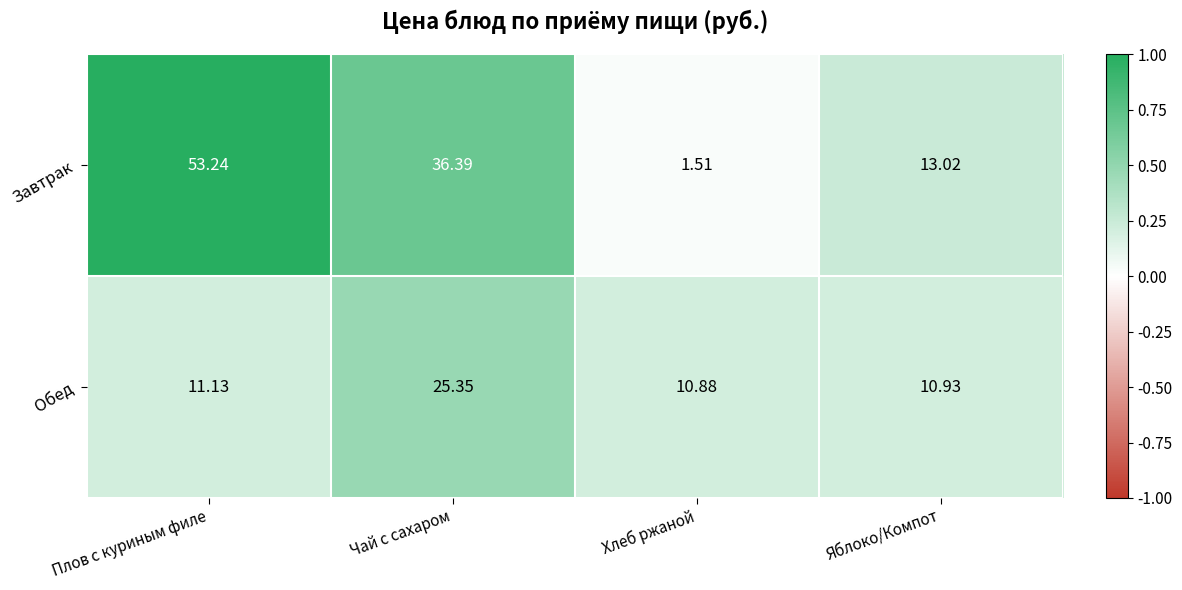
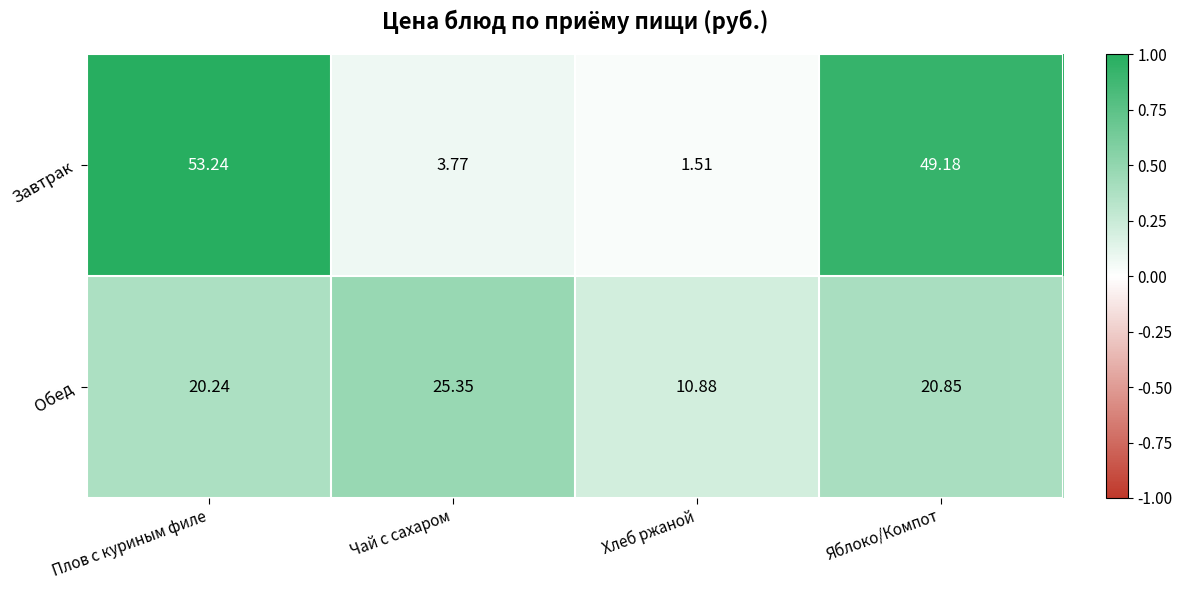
Завтрак, Чай с сахаром: 36.39 -> 3.77
Завтрак, Яблоко/Компот: 13.02 -> 49.18
Обед, Плов с куриным филе: 11.13 -> 20.24
Обед, Яблоко/Компот: 10.93 -> 20.85
